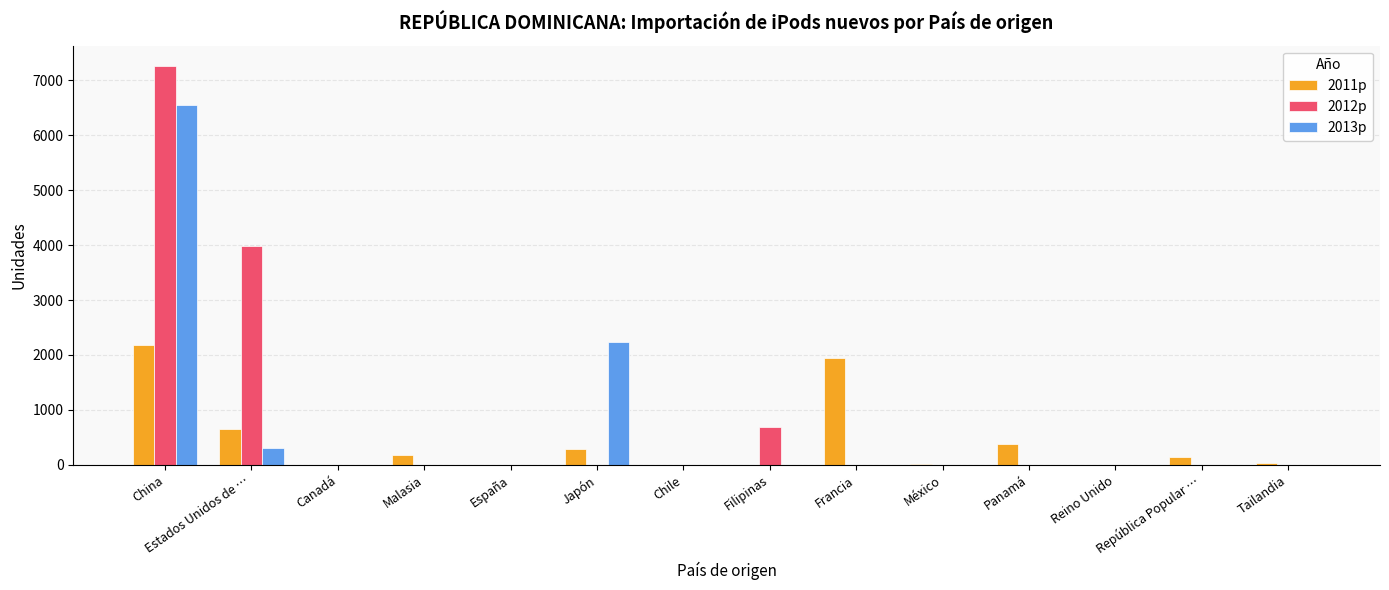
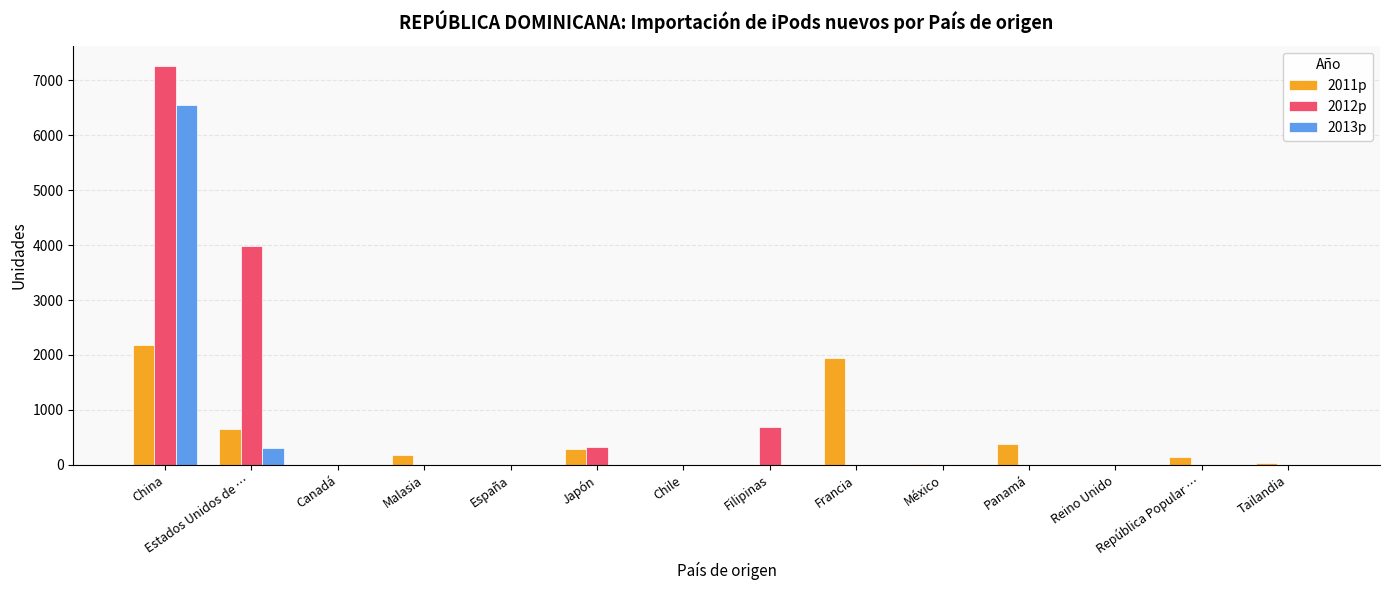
2012p, Japón: 0 -> 300
2013p, Japón: 2200 -> 0
